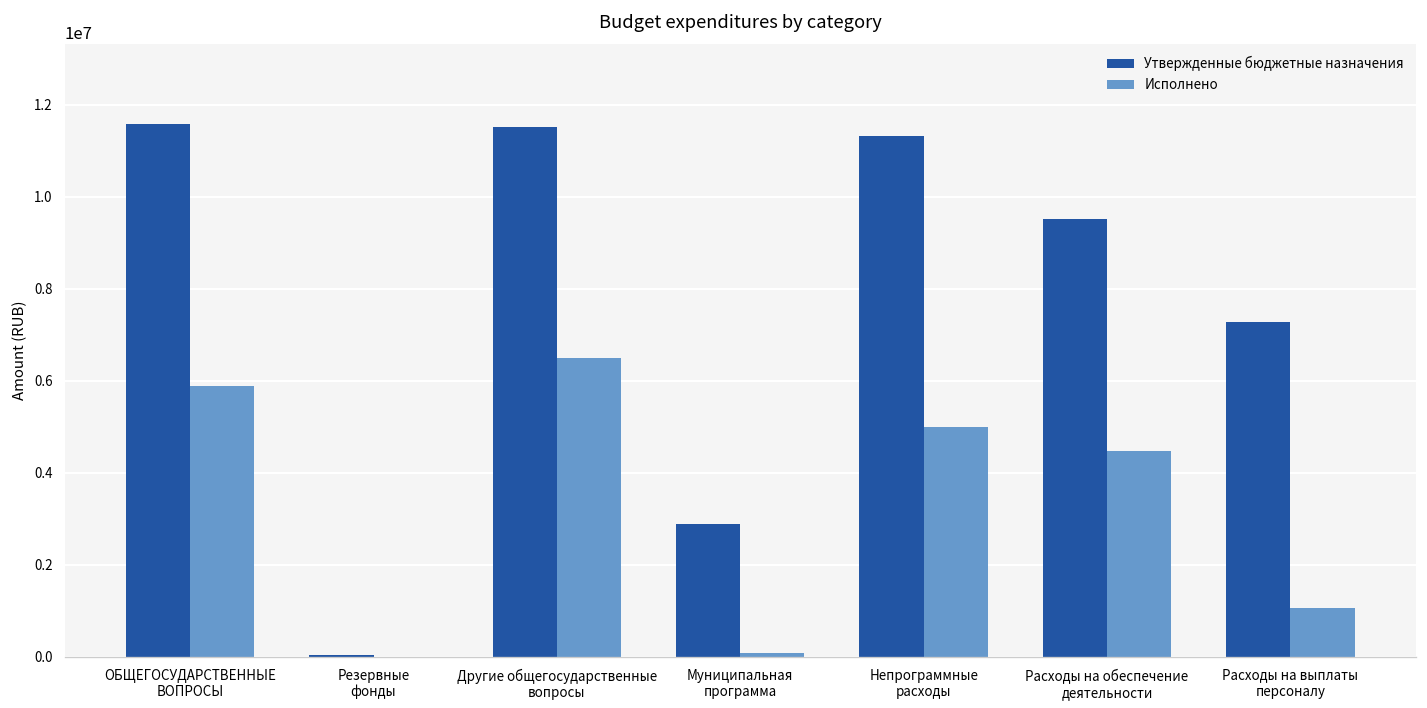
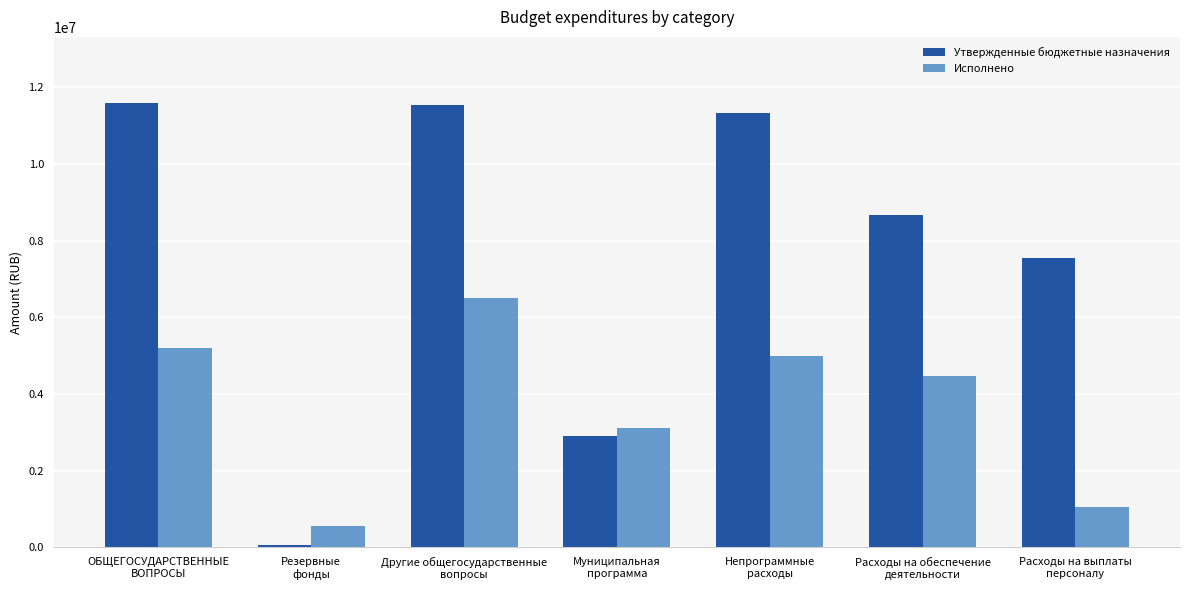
Исполнено, ОБЩЕГОСУДАРСТВЕННЫЕ ВОПРОСЫ: 5900000 -> 5200000
Исполнено, Резервные фонды: 0 -> 600000
Исполнено, Муниципальная программа: 100000 -> 3100000
Утвержденные бюджетные назначения, Расходы на обеспечение деятельности: 9500000 -> 8700000
Утвержденные бюджетные назначения, Расходы на выплаты персоналу: 7300000 -> 7500000
